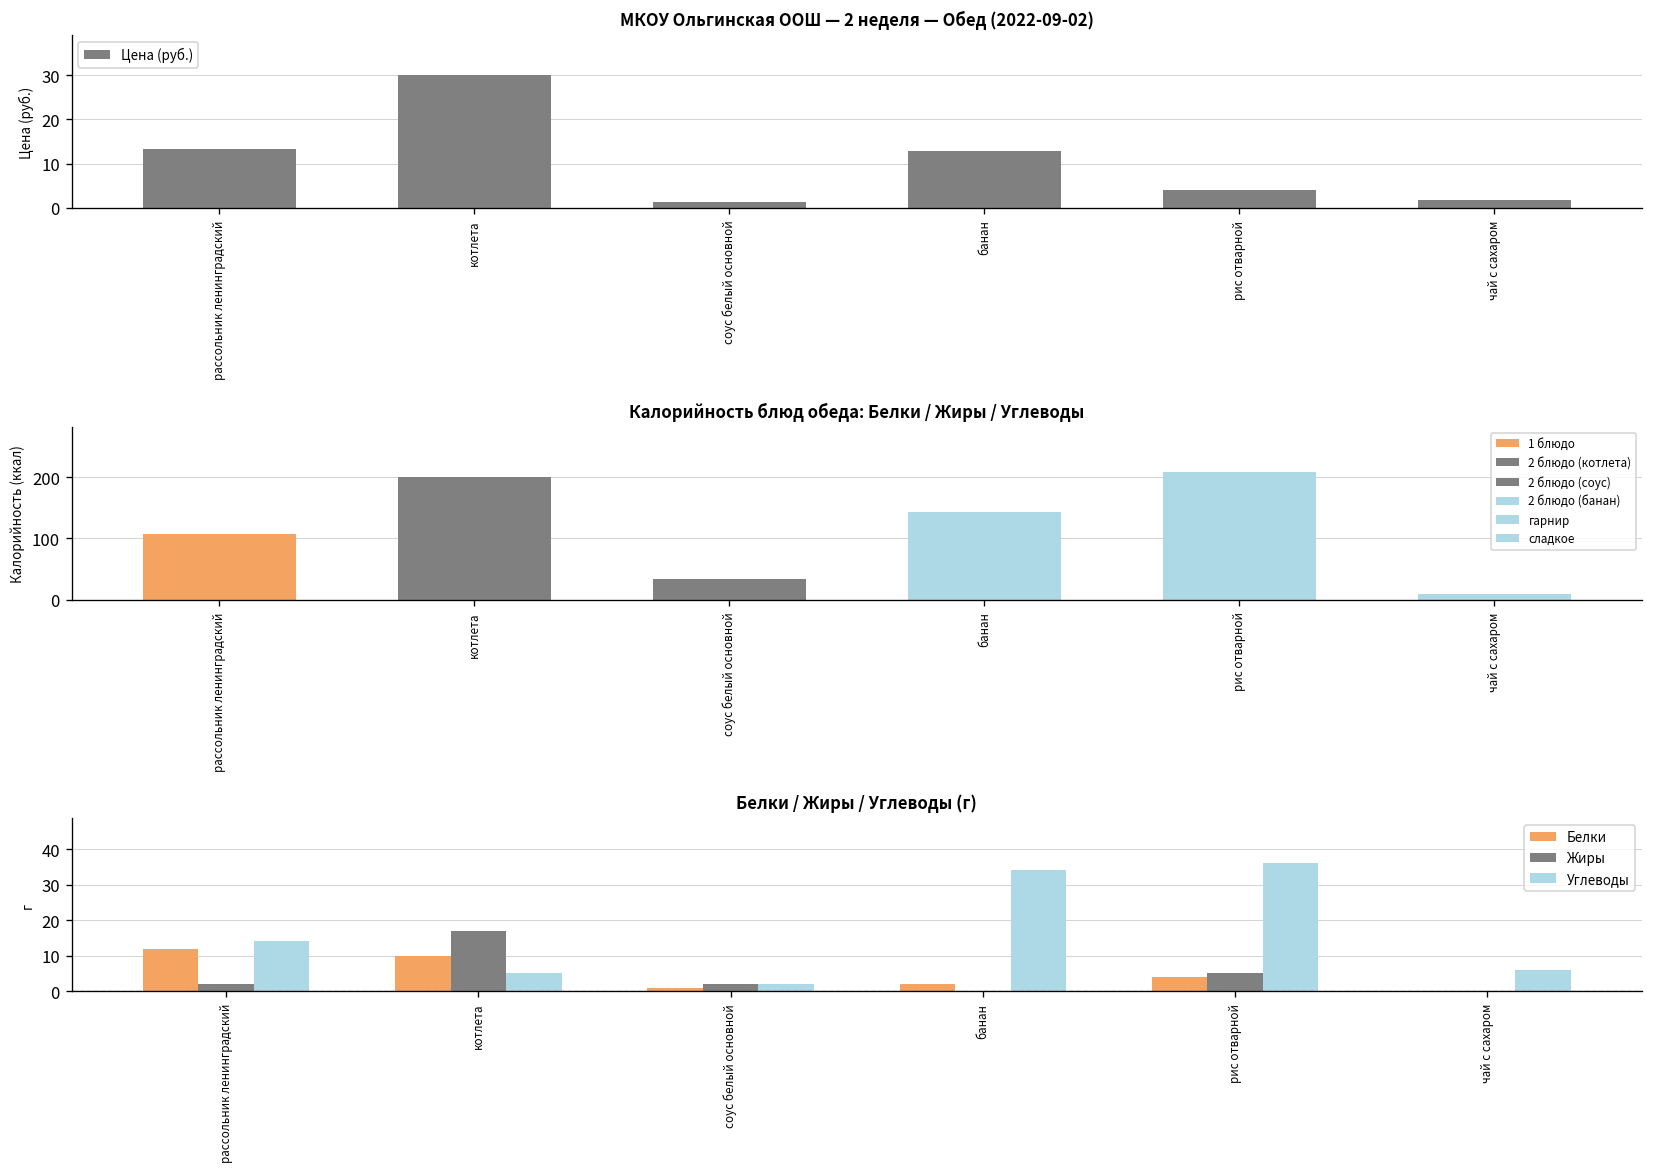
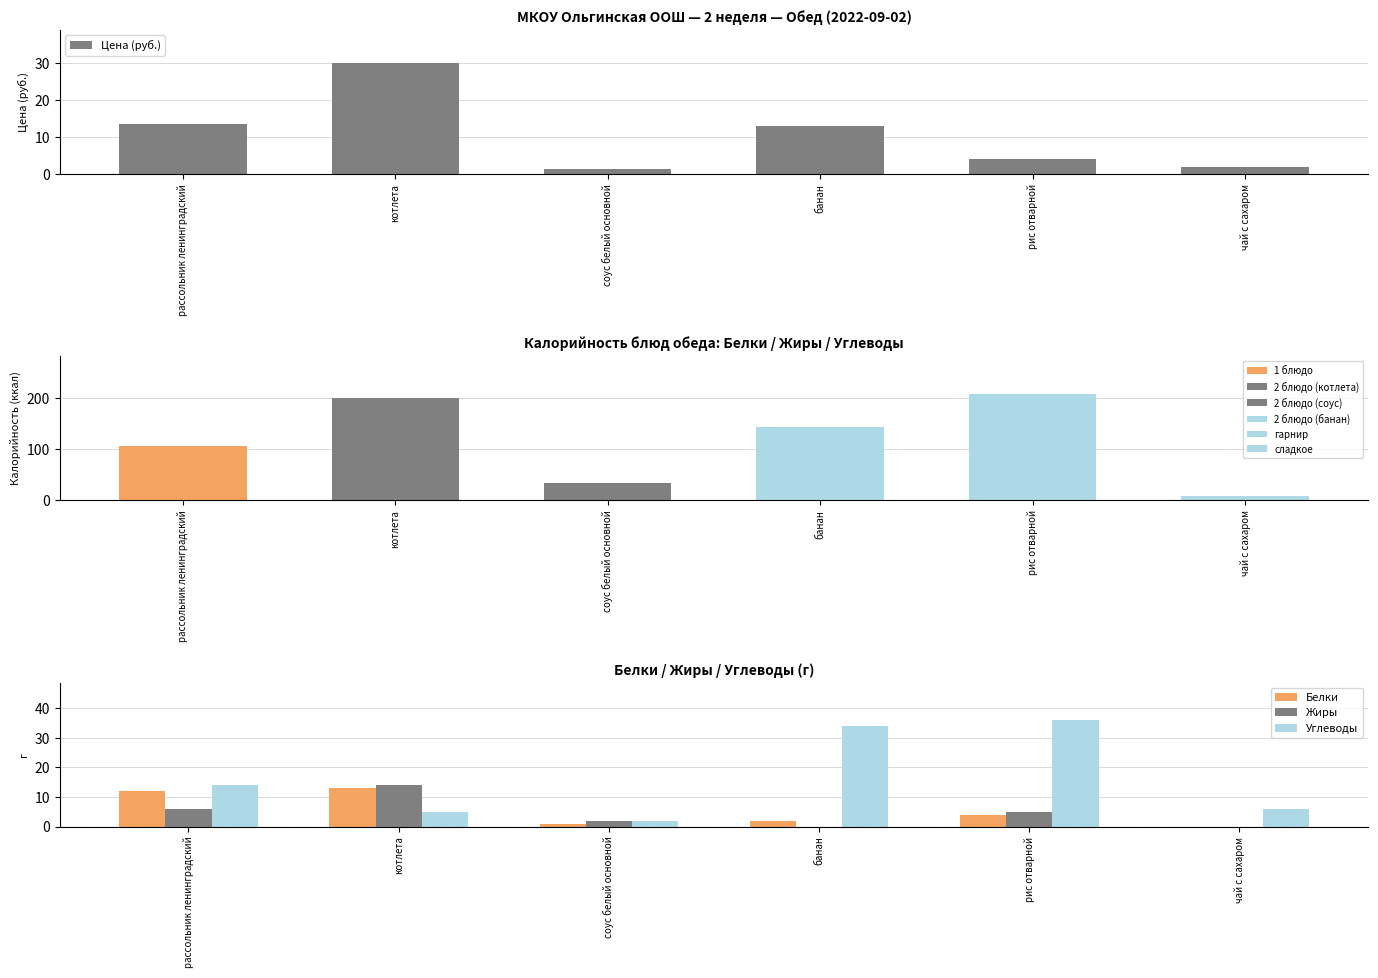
Белки / Жиры / Углеводы (г), Жиры, рассольник ленинградский: 2 -> 6
Белки / Жиры / Углеводы (г), Белки, котлета: 10 -> 13
Белки / Жиры / Углеводы (г), Жиры, котлета: 17 -> 14
